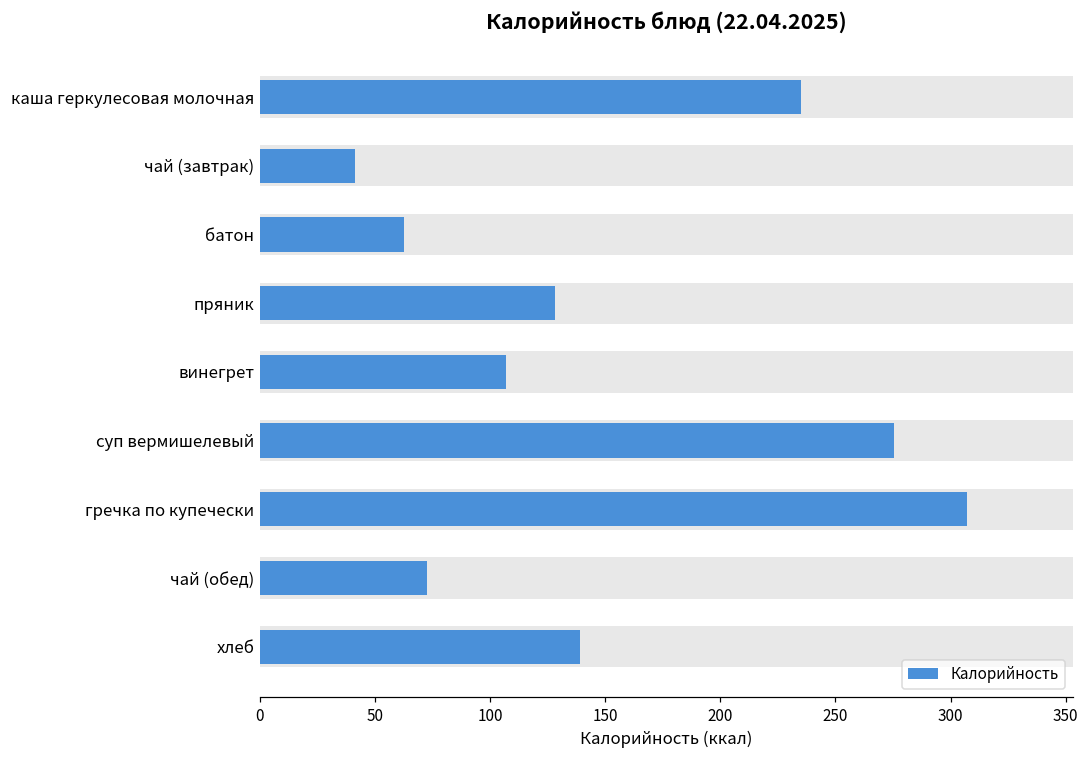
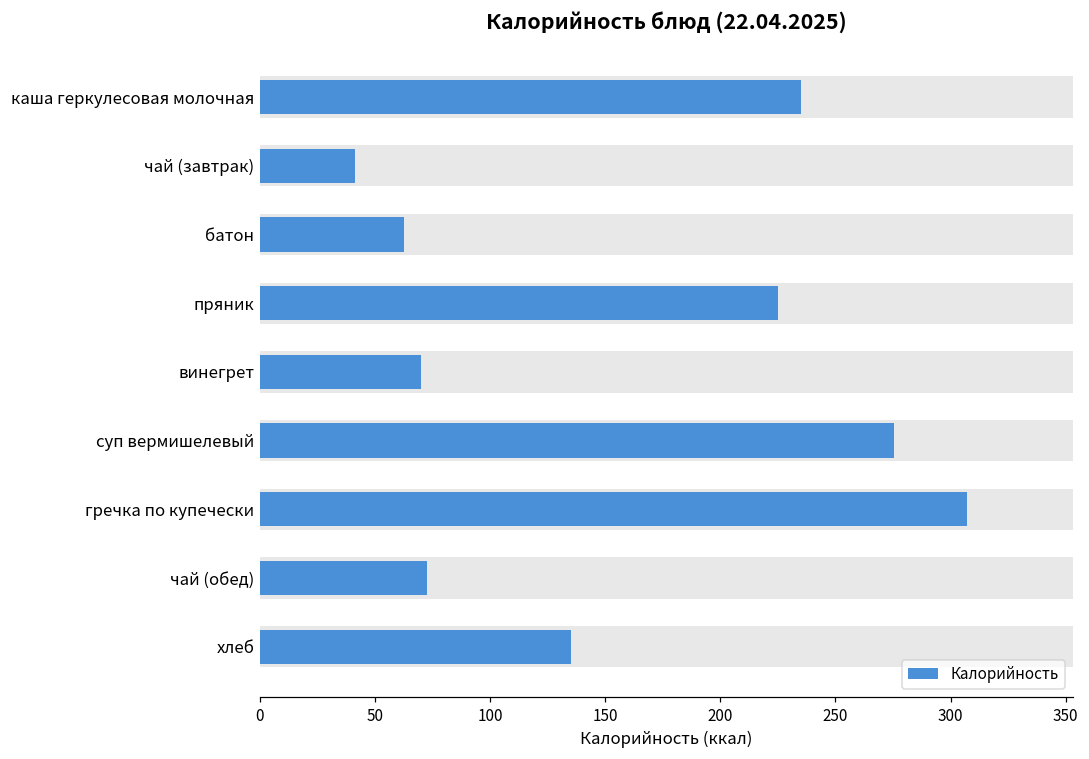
Калорийность, пряник: 128 -> 225
Калорийность, винегрет: 107 -> 70
Калорийность, хлеб: 139 -> 135
